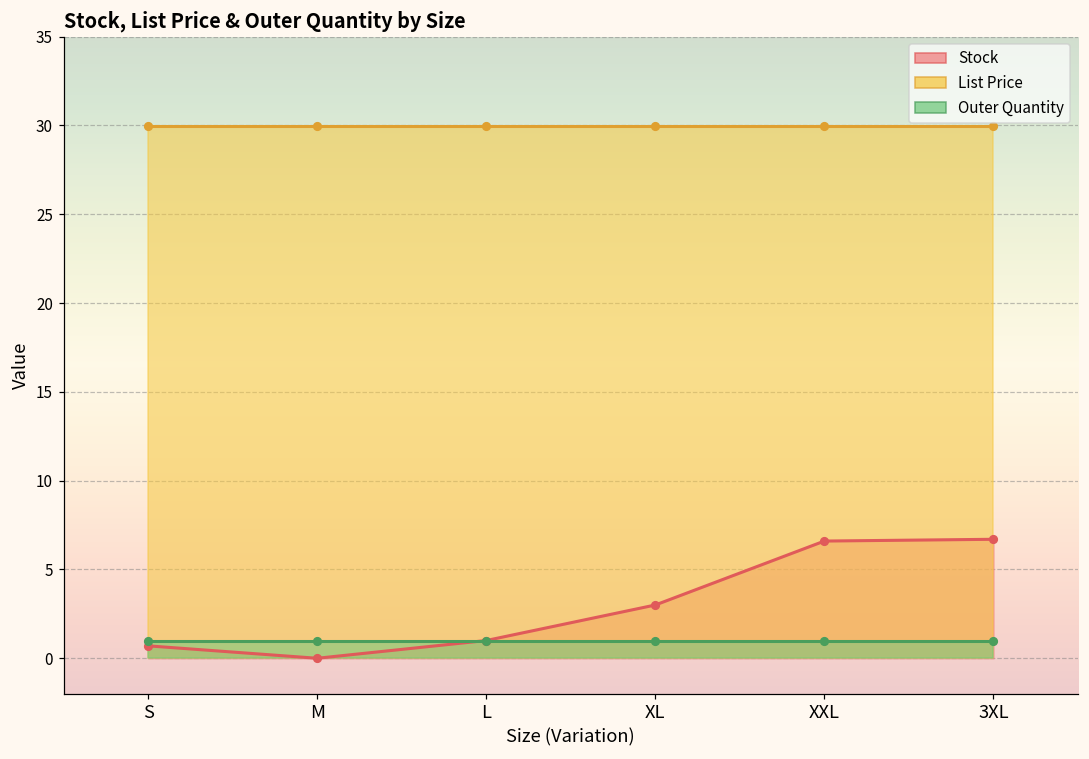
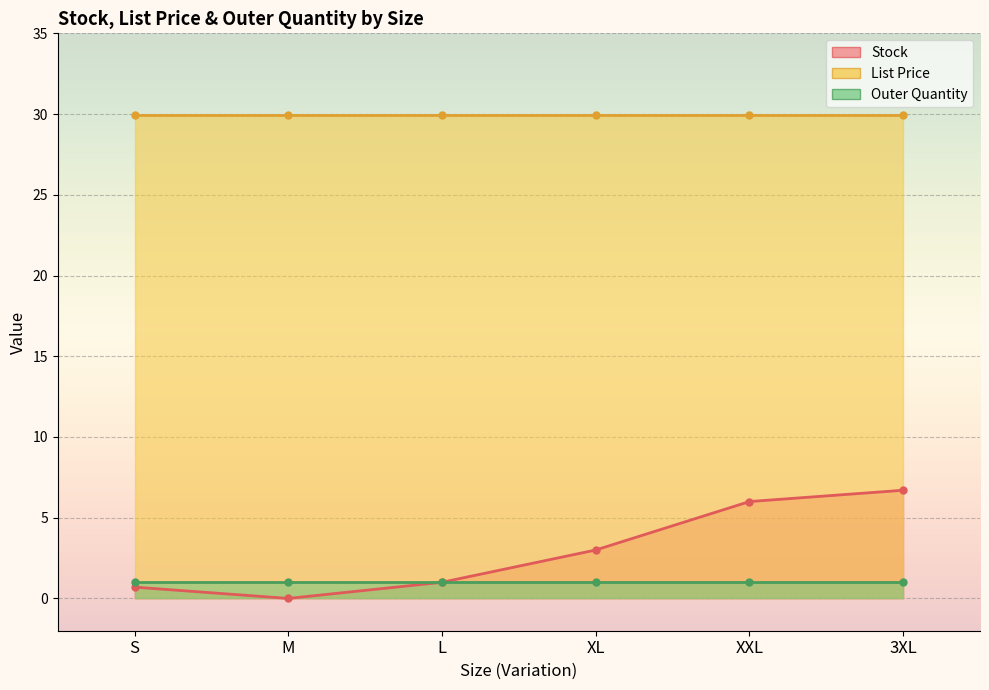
Stock, XXL: 6.6 -> 6.0
